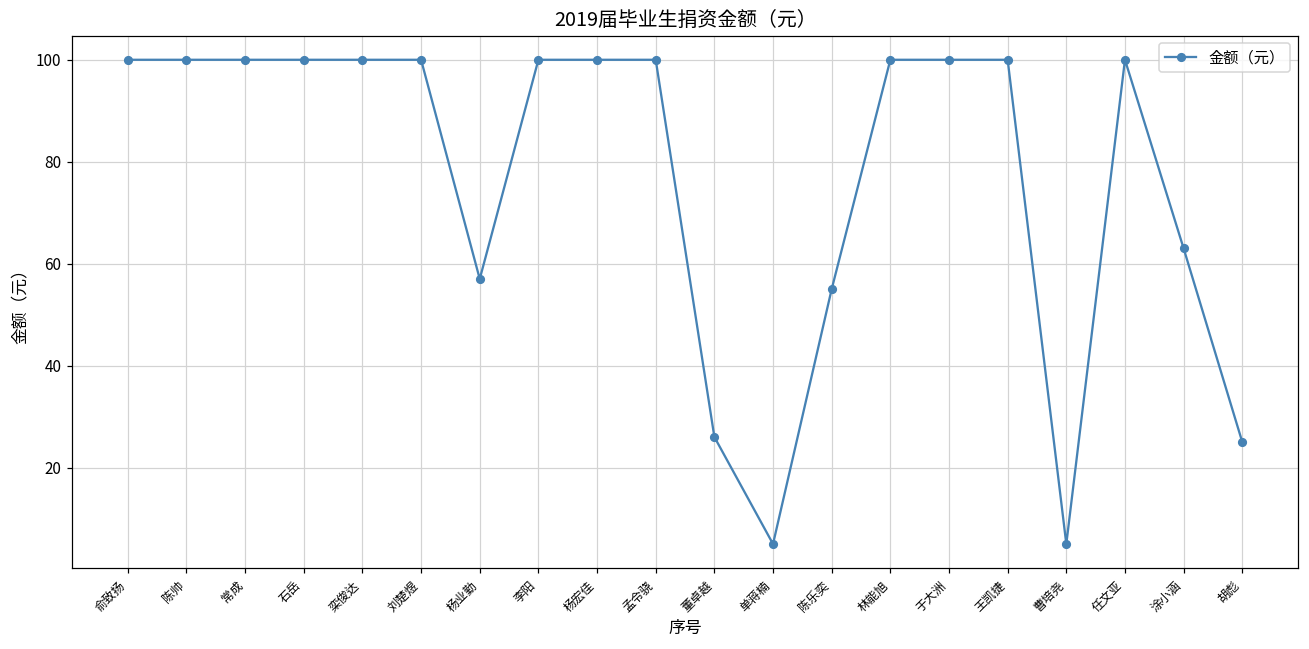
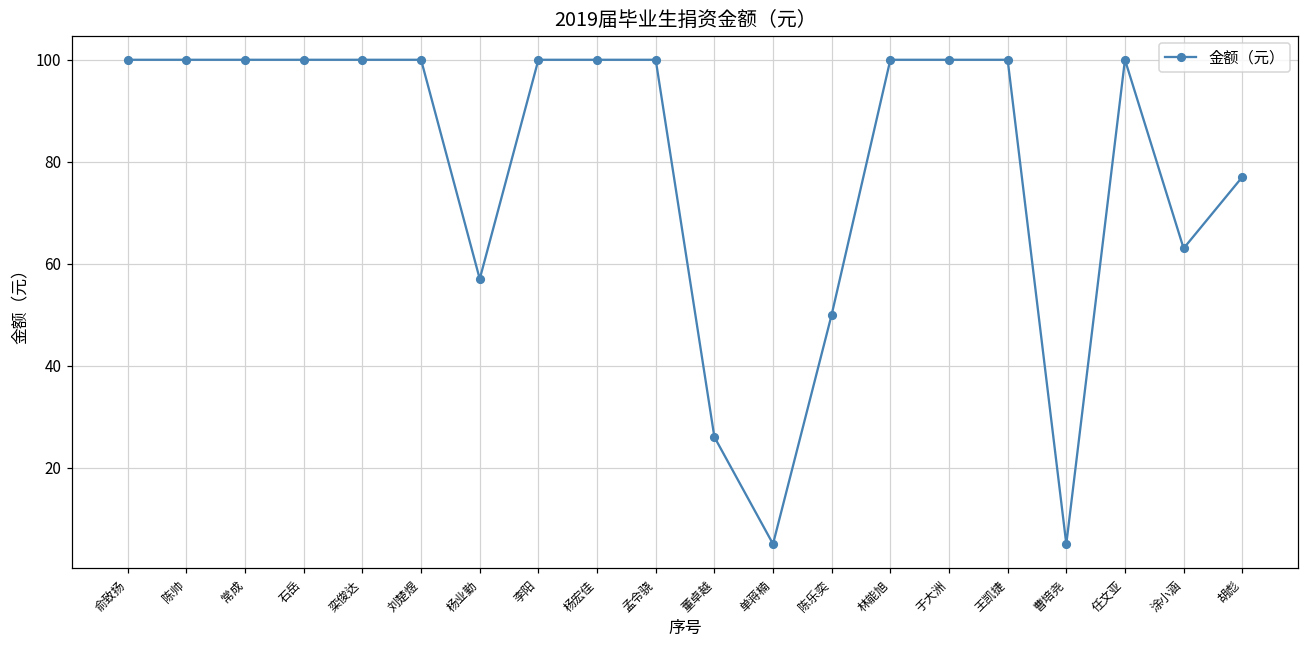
陈乐奕: 55 -> 50
胡彪: 25 -> 77
